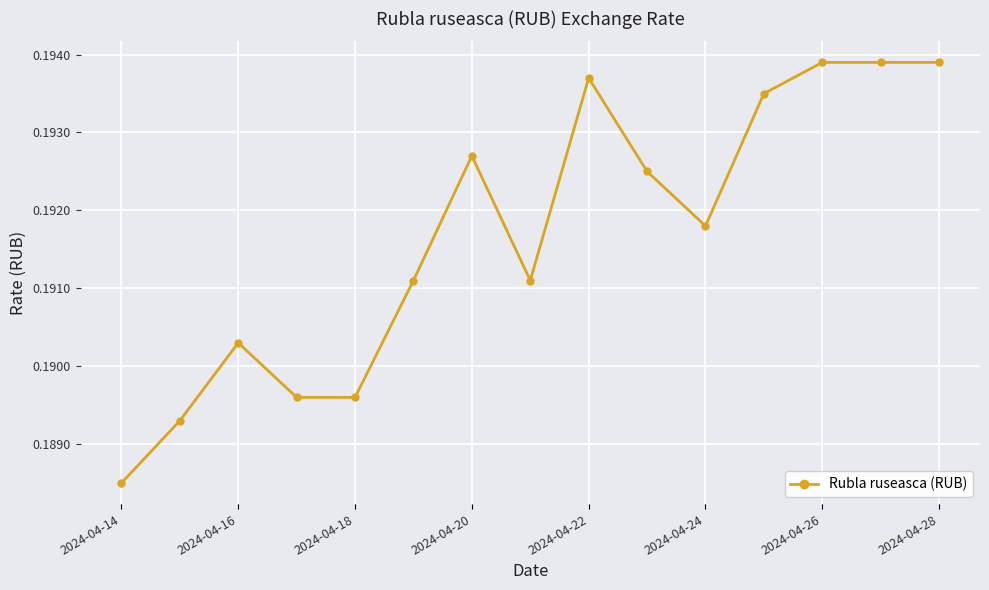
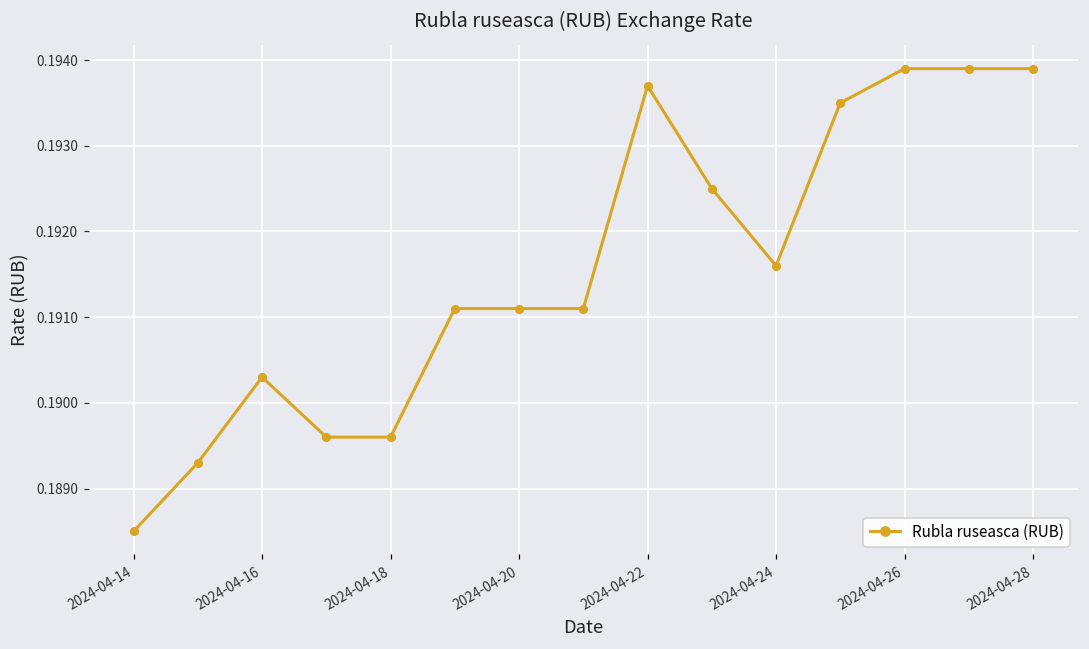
2024-04-20: 0.1927 -> 0.1911
2024-04-24: 0.1918 -> 0.1916
